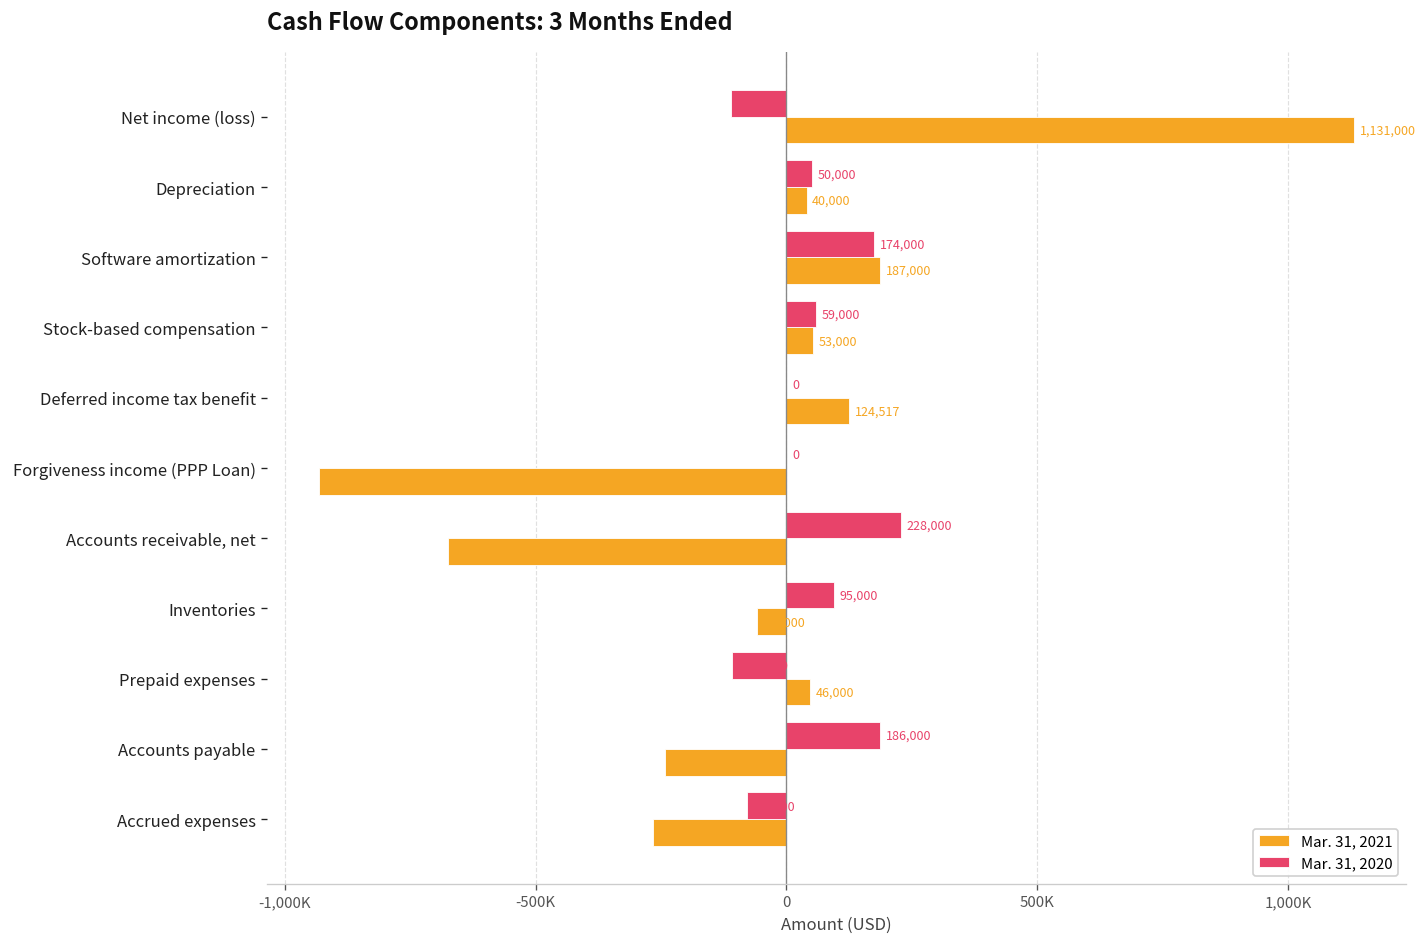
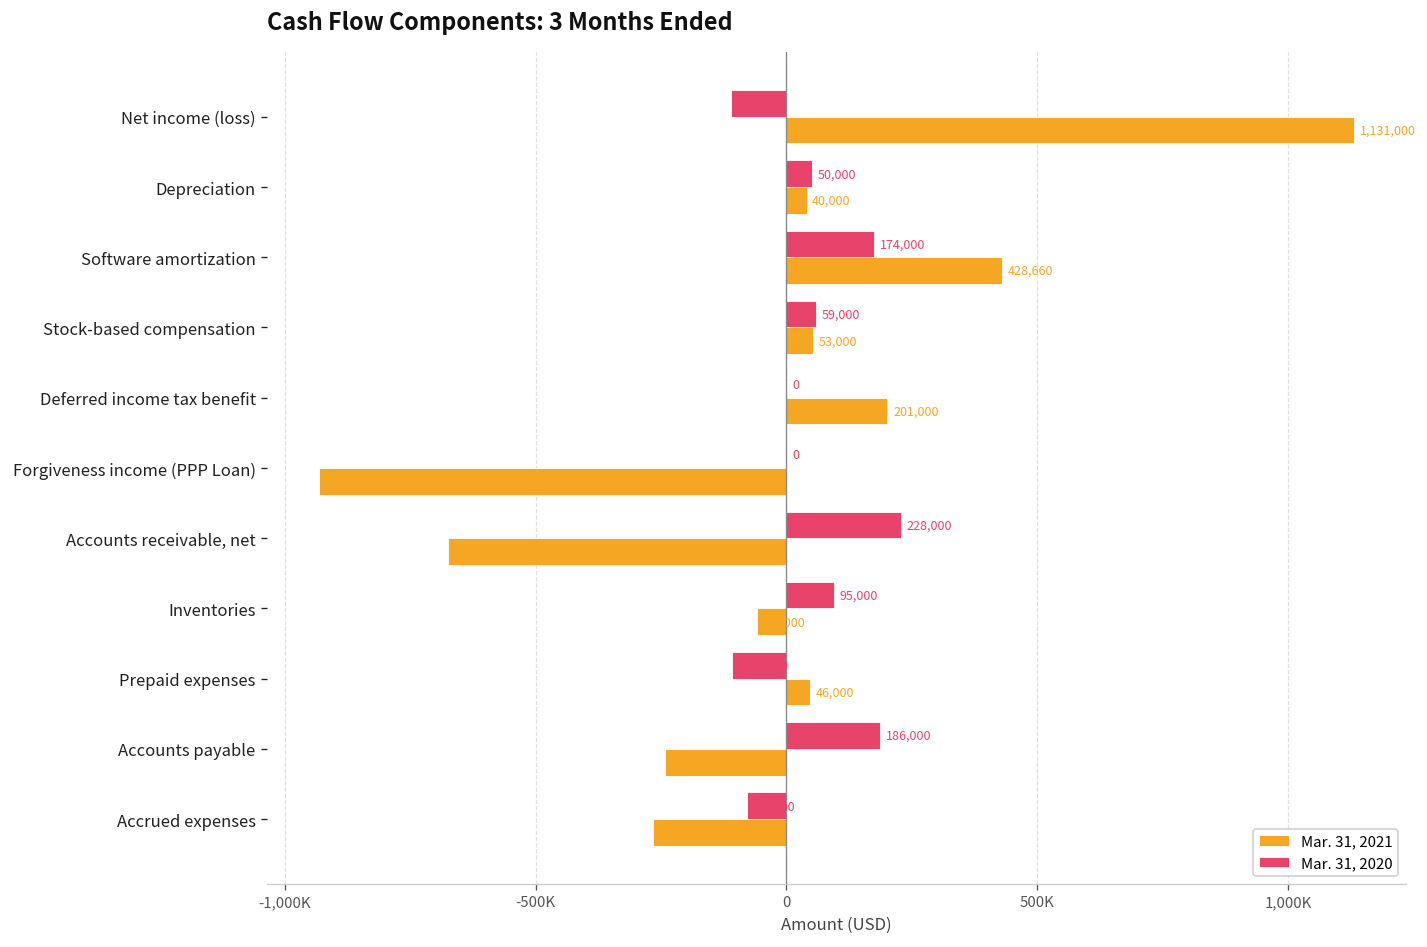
Mar. 31, 2021, Software amortization: 187,000 -> 428,660
Mar. 31, 2021, Deferred income tax benefit: 124,517 -> 201,000
